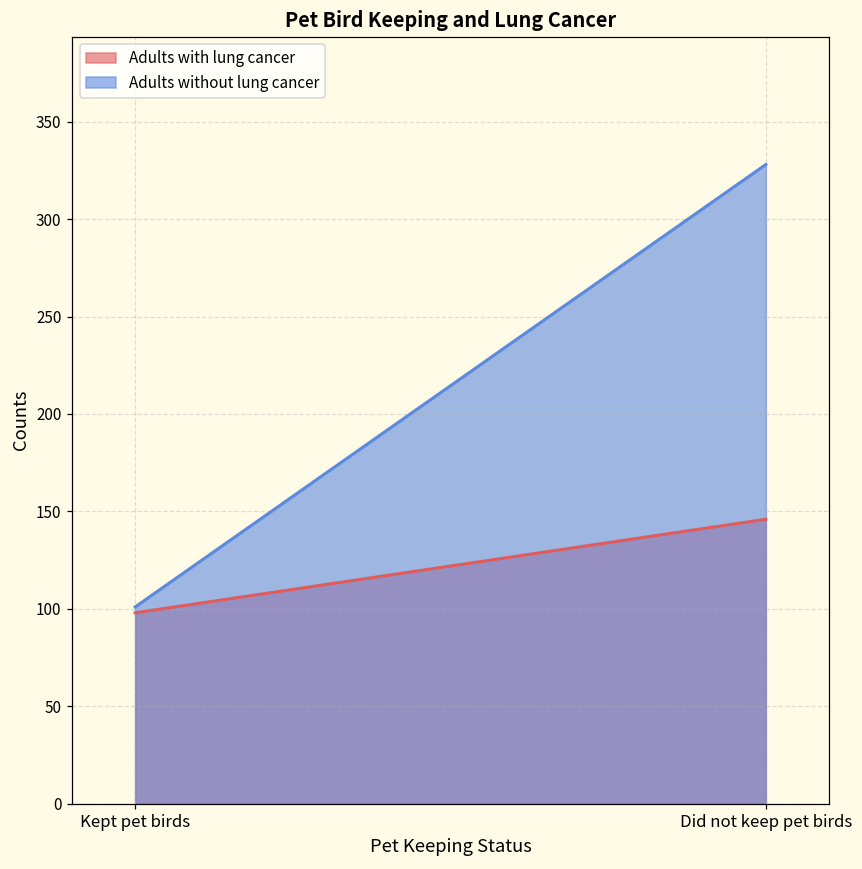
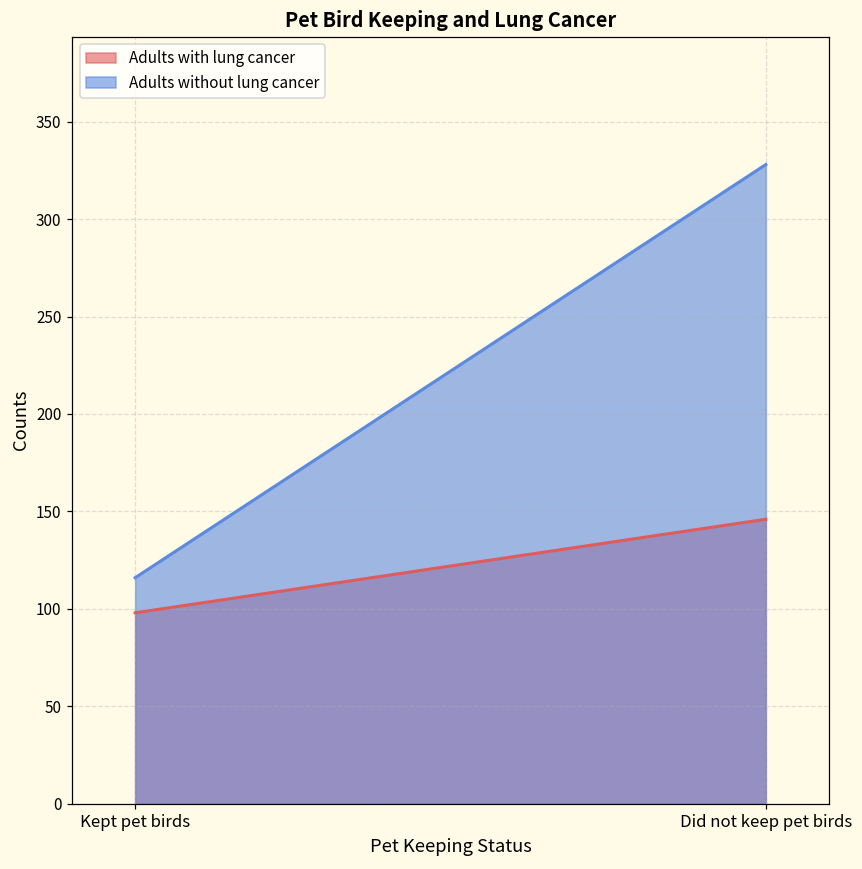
Adults without lung cancer, Kept pet birds: 101 -> 116
